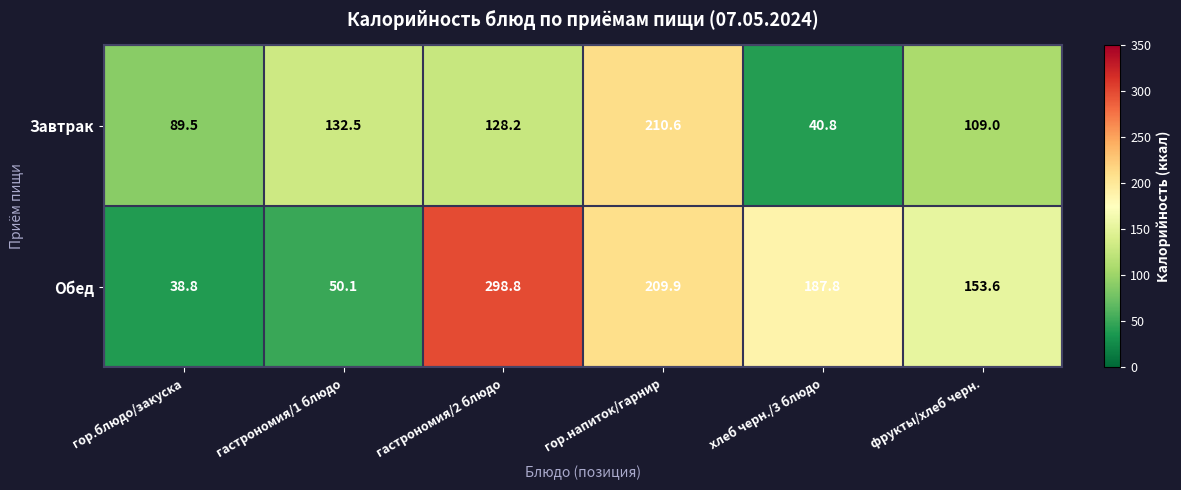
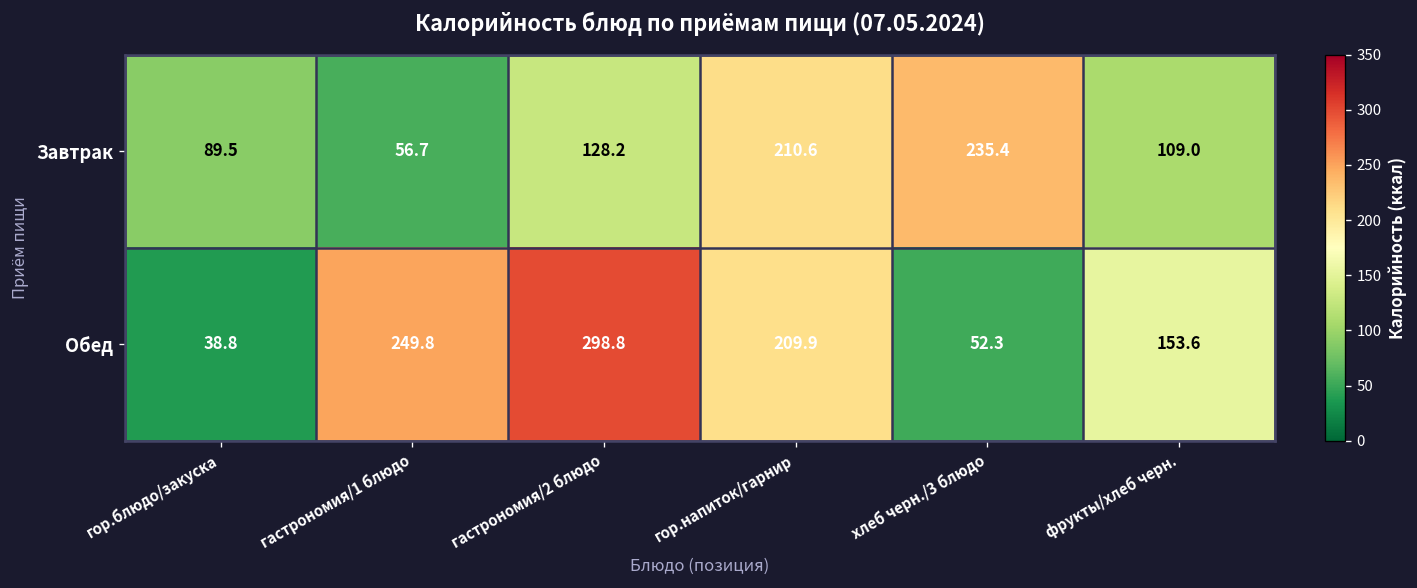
Завтрак, гастрономия/1 блюдо: 132.5 -> 56.7
Завтрак, хлеб черн./3 блюдо: 40.8 -> 235.4
Обед, гастрономия/1 блюдо: 50.1 -> 249.8
Обед, хлеб черн./3 блюдо: 187.8 -> 52.3
